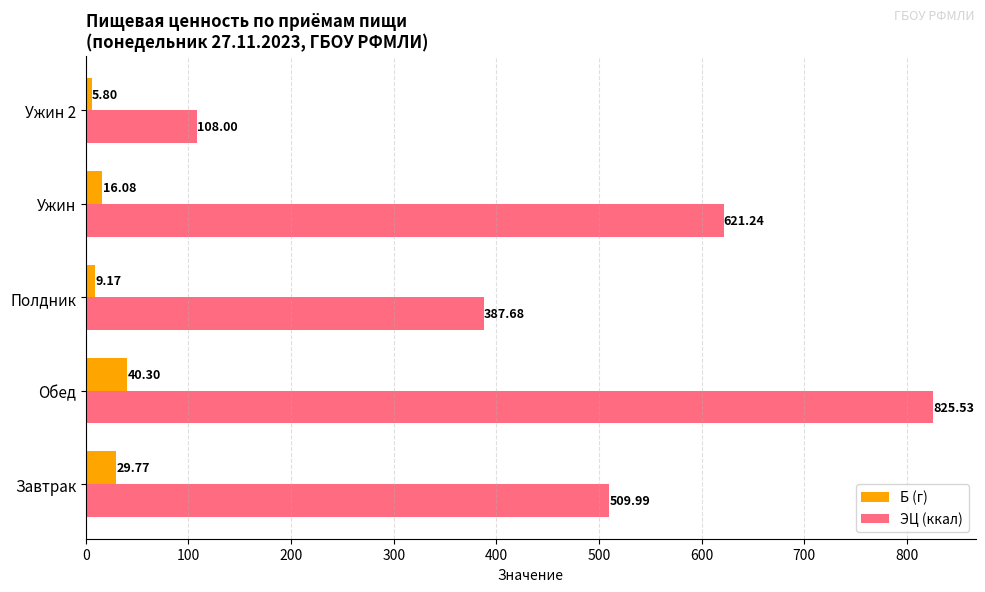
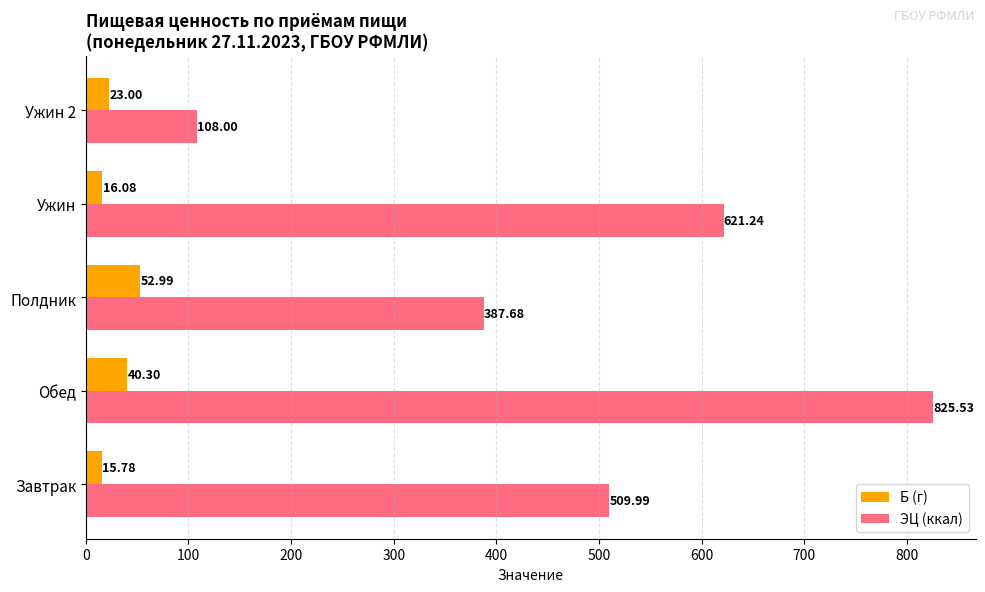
Б (г), Ужин 2: 5.80 -> 23.00
Б (г), Полдник: 9.17 -> 52.99
Б (г), Завтрак: 29.77 -> 15.78
